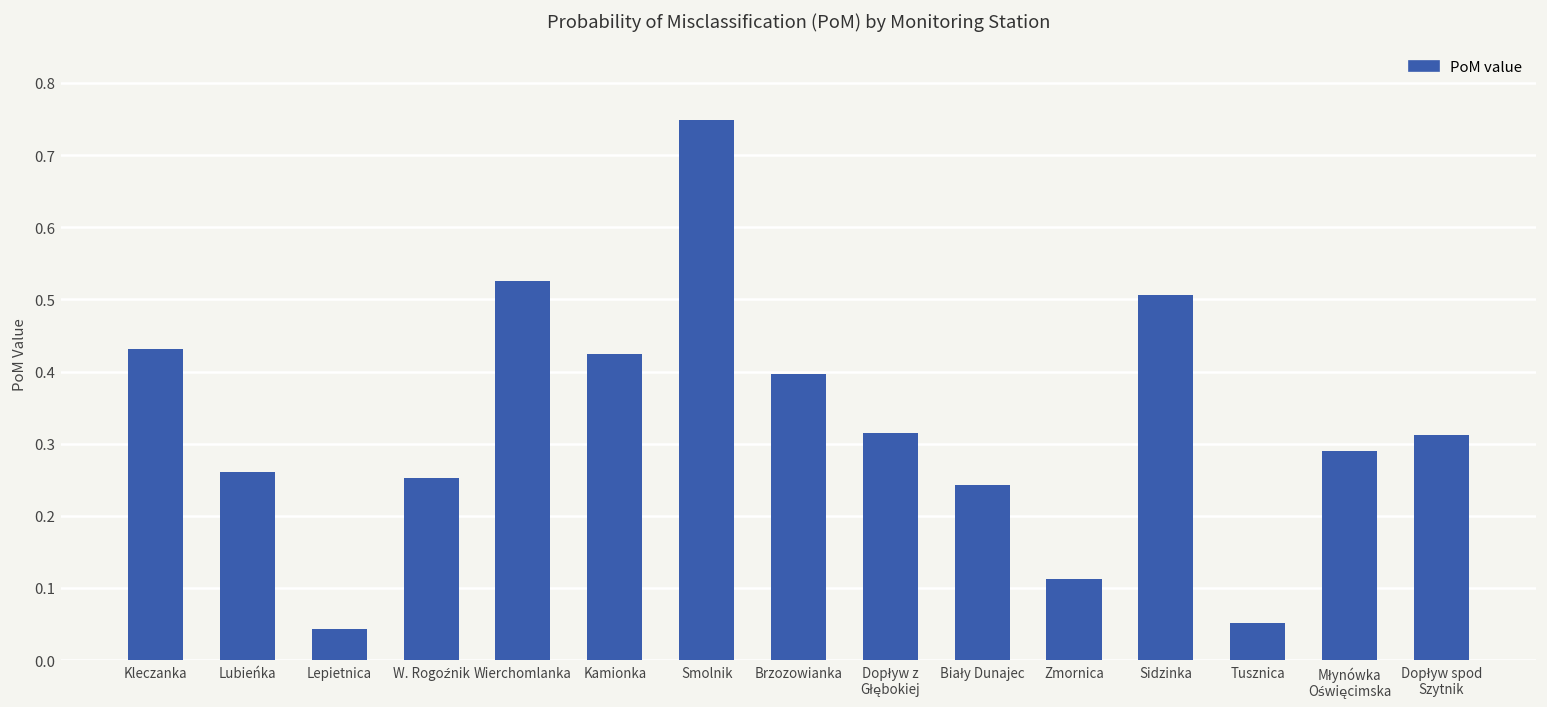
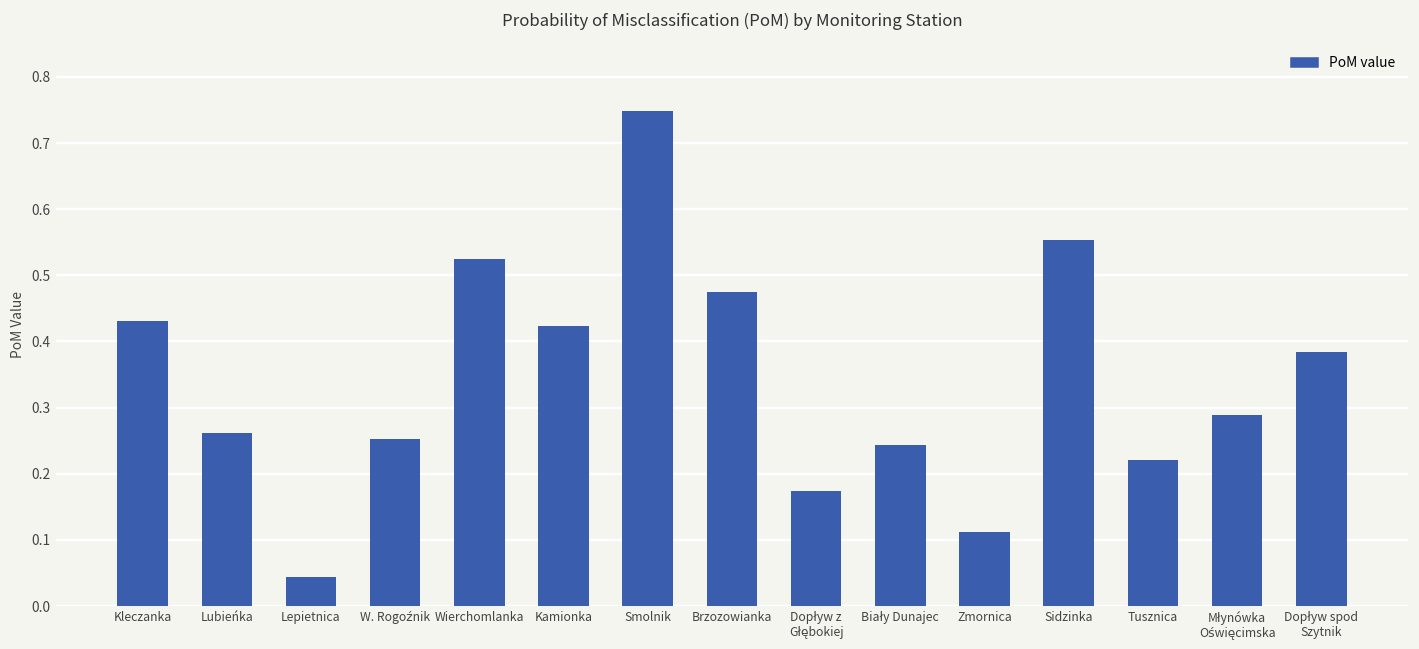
Brzozowianka: 0.40 -> 0.48
Dopływ z Głębokiej: 0.31 -> 0.17
Sidzinka: 0.51 -> 0.55
Tusznica: 0.05 -> 0.22
Dopływ spod Szytnik: 0.31 -> 0.38
